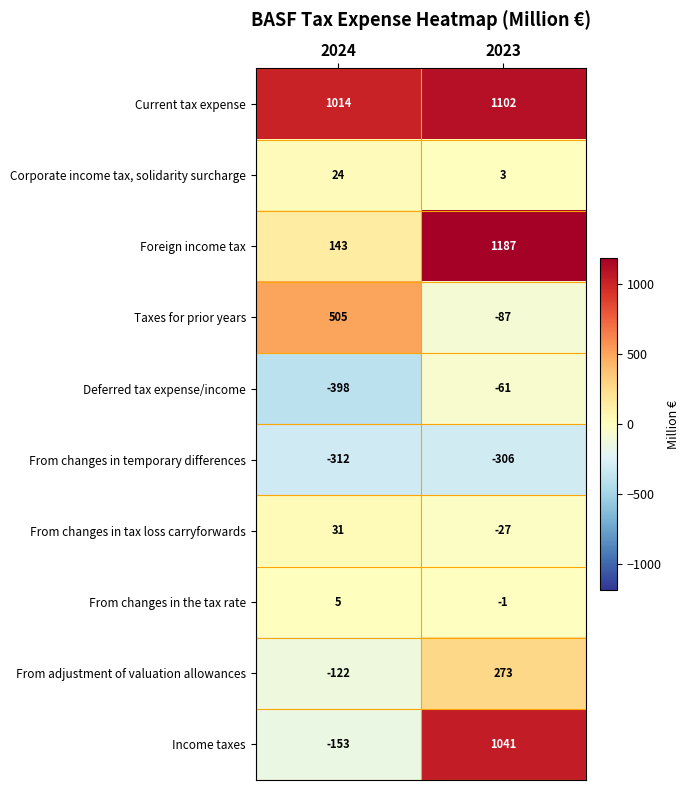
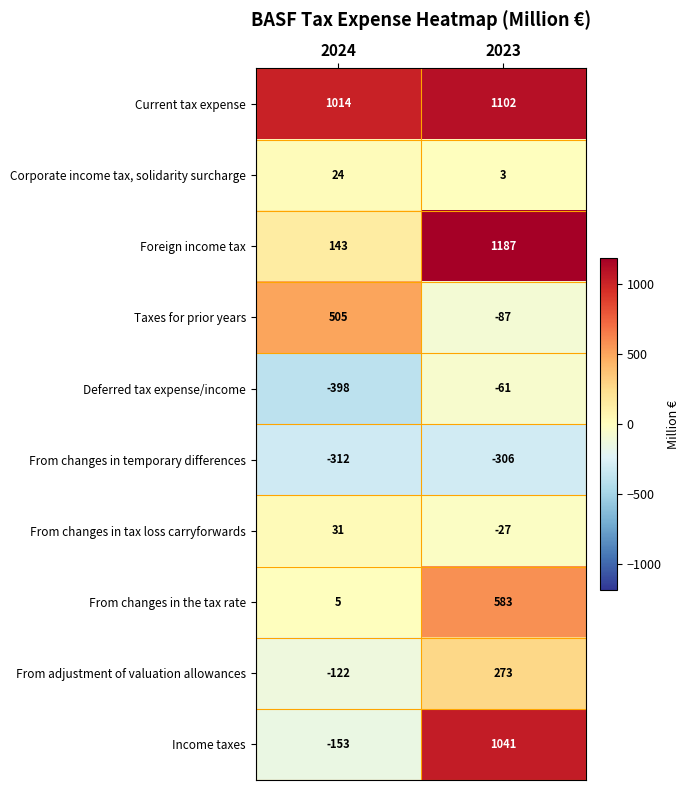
From changes in the tax rate, 2023: -1 -> 583
